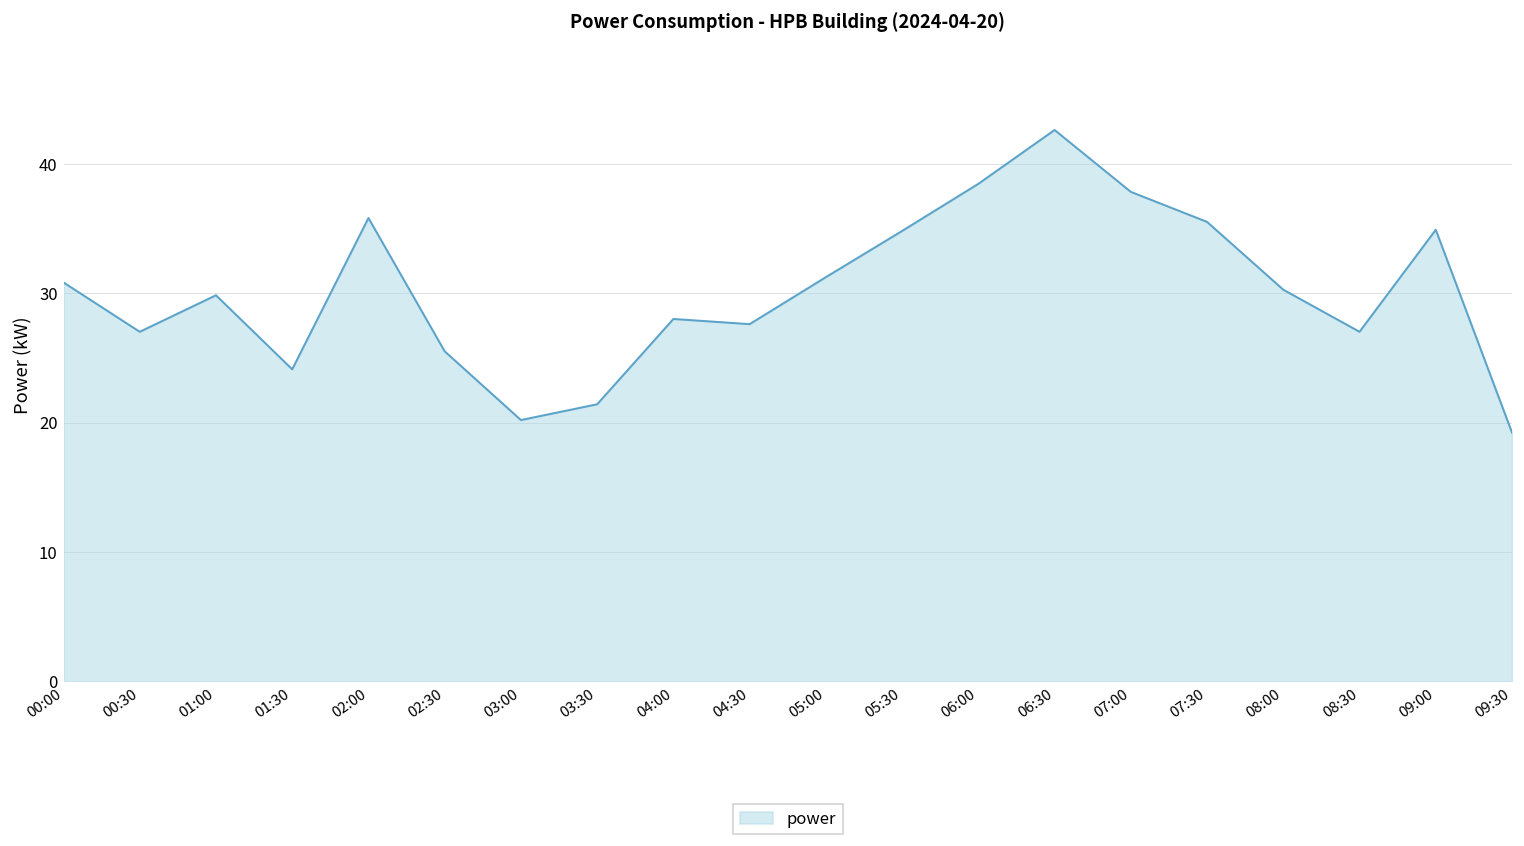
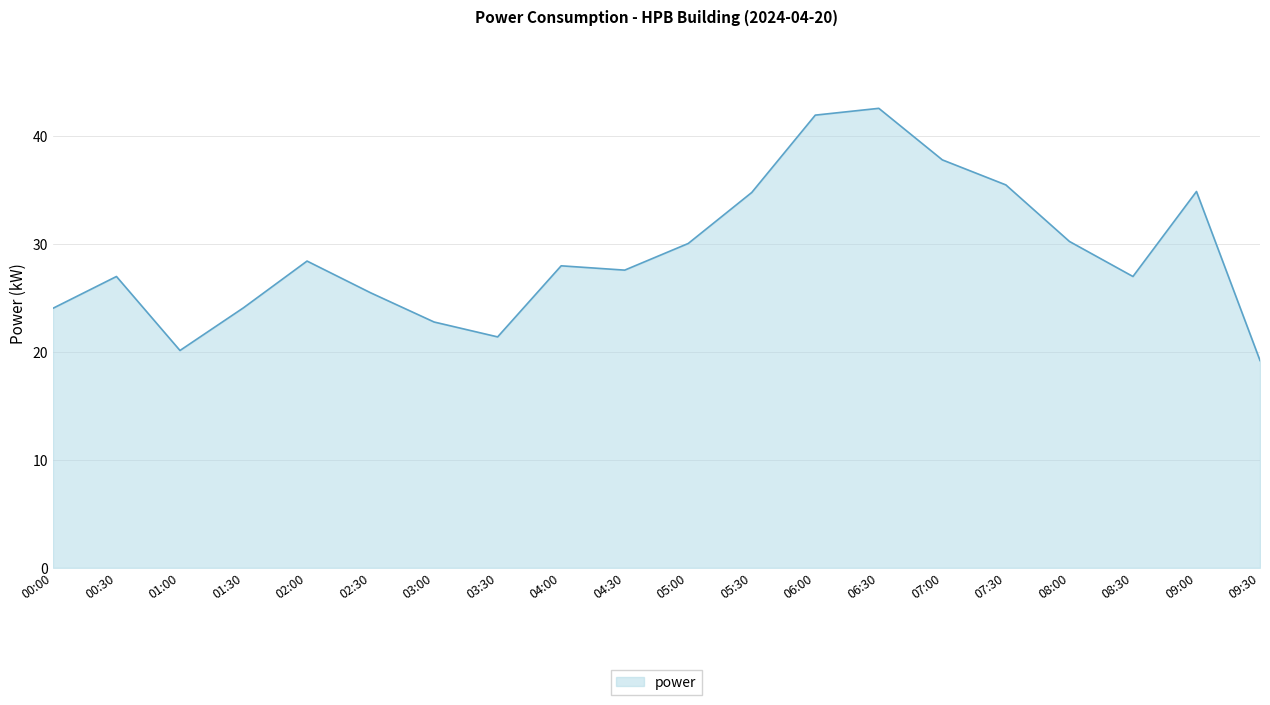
00:00: 30.8 -> 24.1
01:00: 29.8 -> 20.2
02:00: 35.8 -> 28.4
03:00: 20.2 -> 22.8
05:00: 31.2 -> 30.1
06:00: 38.4 -> 42.0
